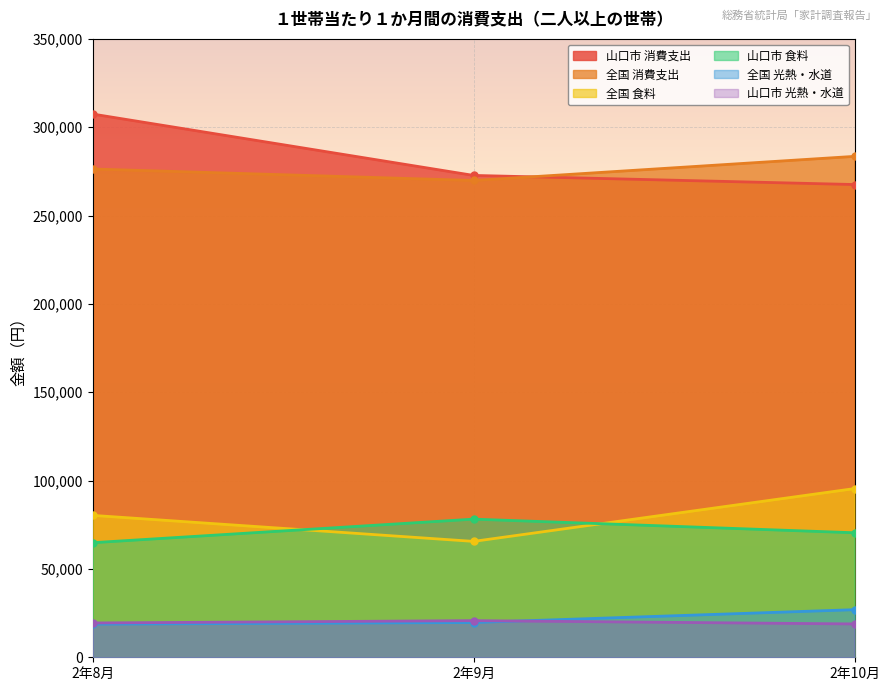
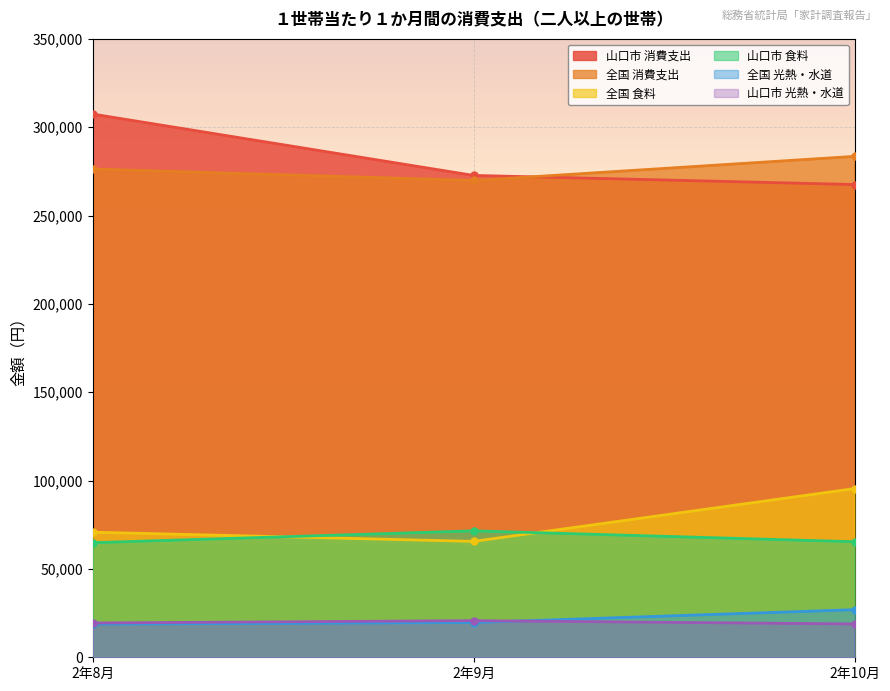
全国 食料, 2年8月: 80,000 -> 71,000
山口市 食料, 2年9月: 78,000 -> 72,000
山口市 食料, 2年10月: 70,000 -> 65,000
